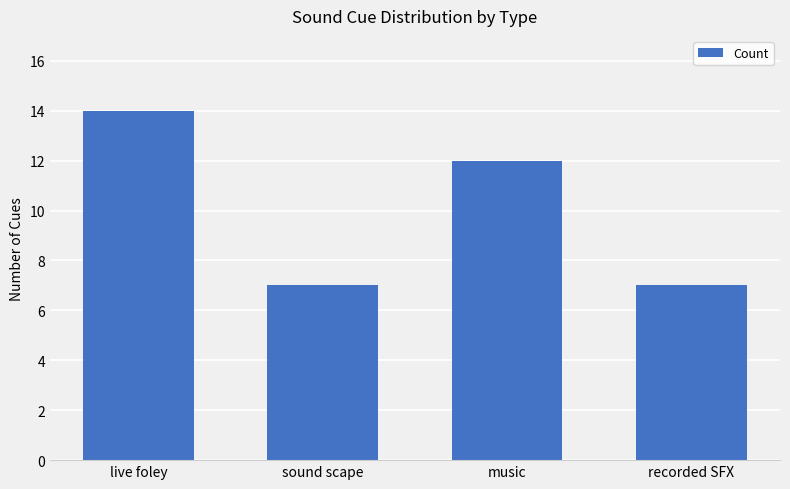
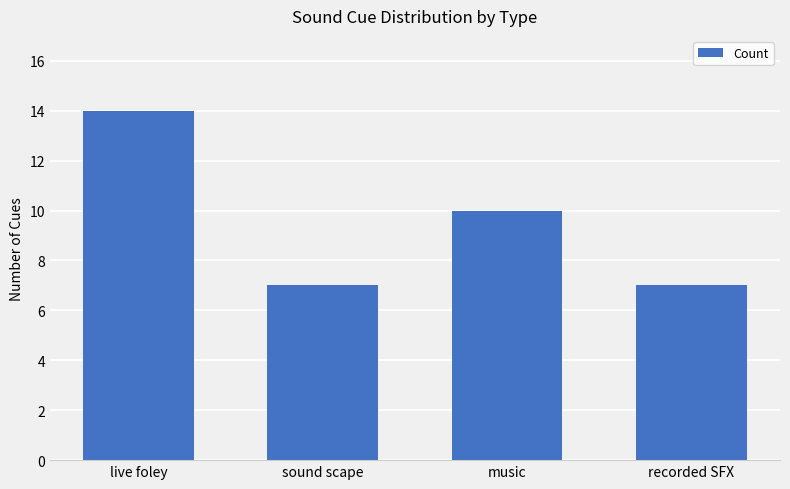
music: 12 -> 10
